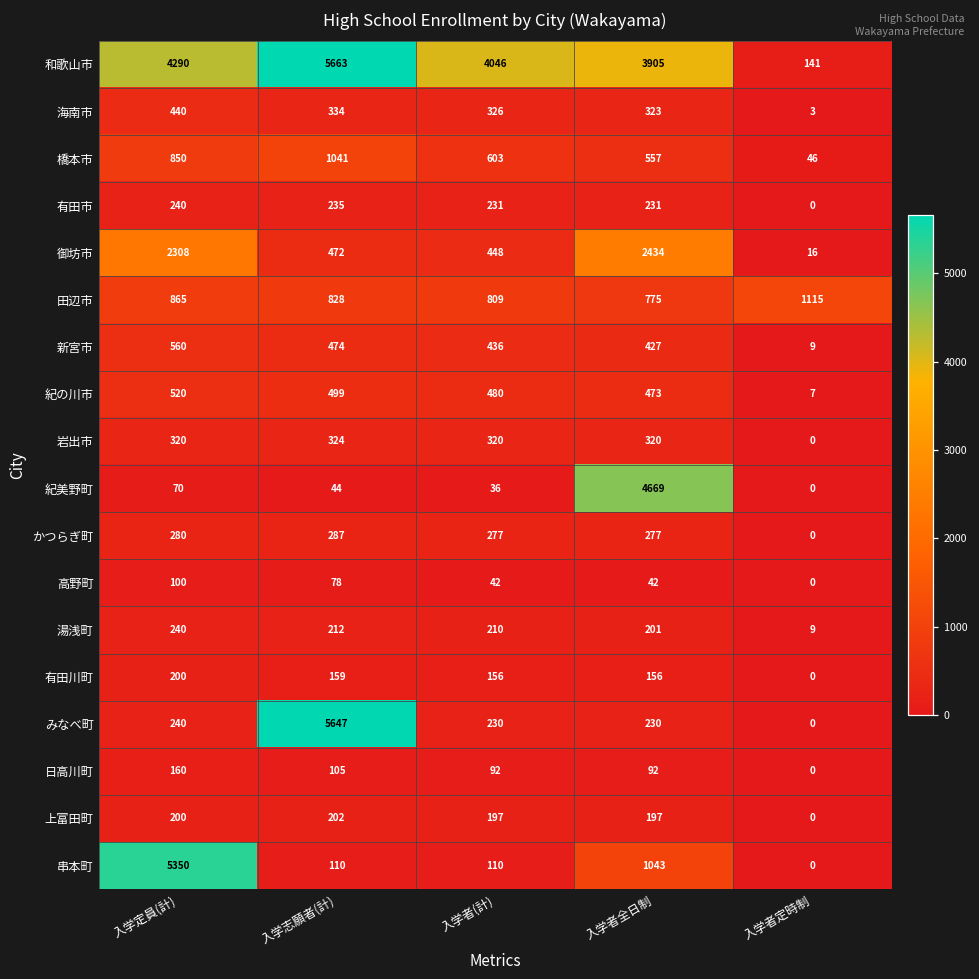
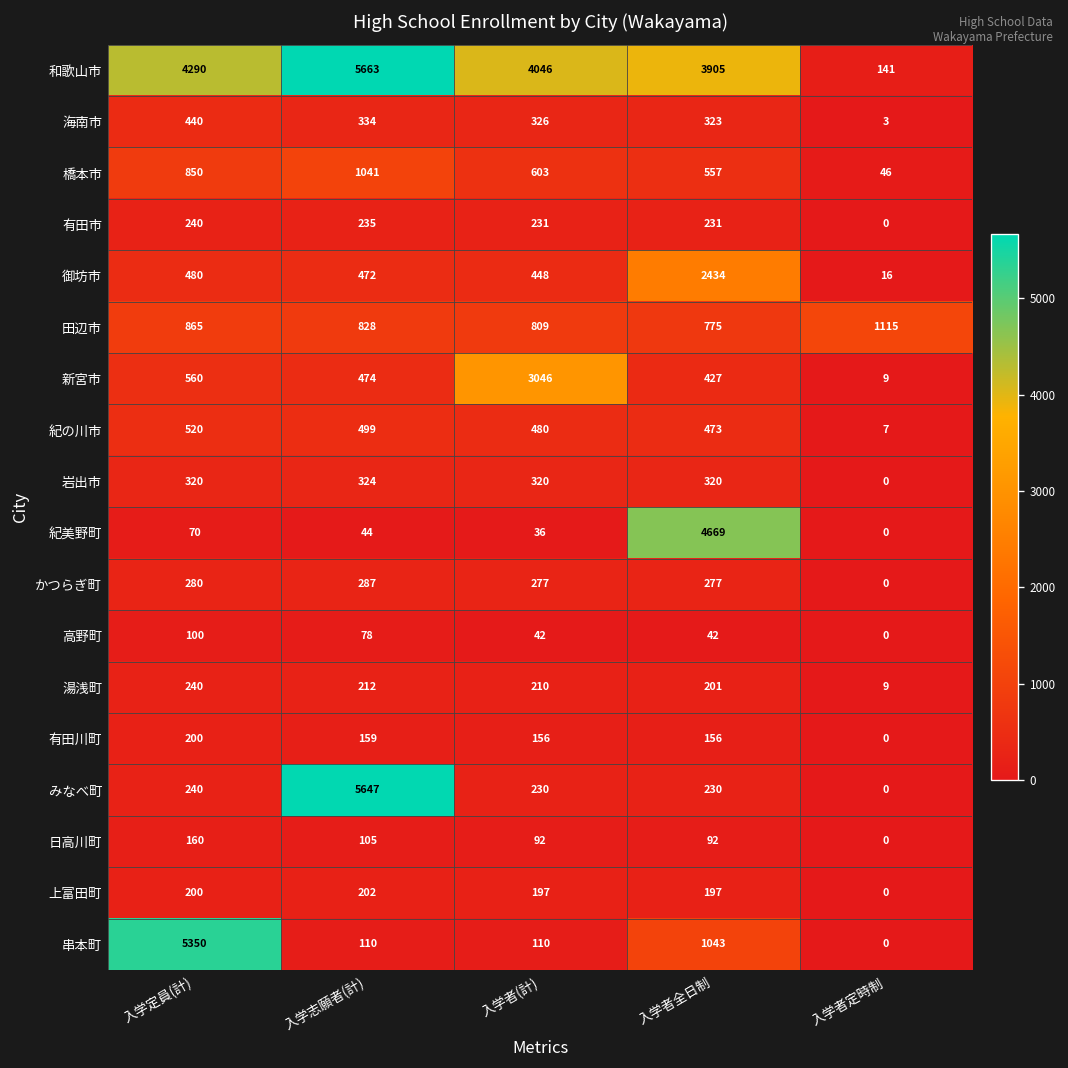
御坊市, 入学定員(計): 2308 -> 480
新宮市, 入学者(計): 436 -> 3046
